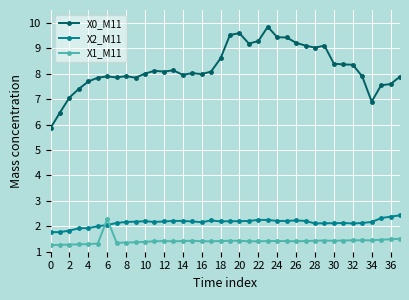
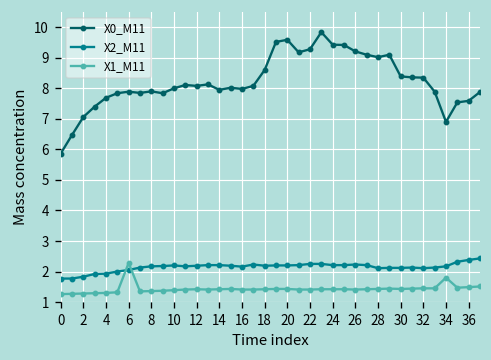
X1_M11, 34: 1.5 -> 1.8
